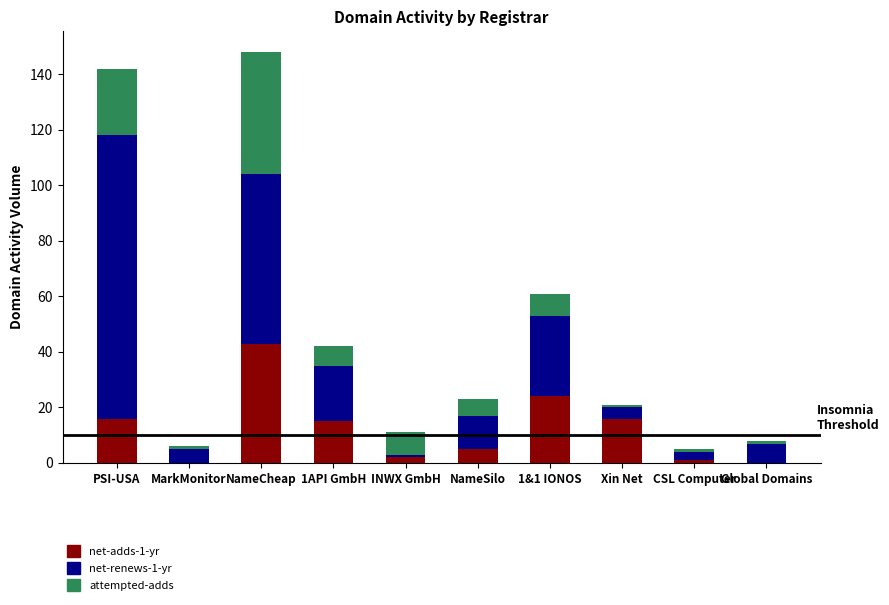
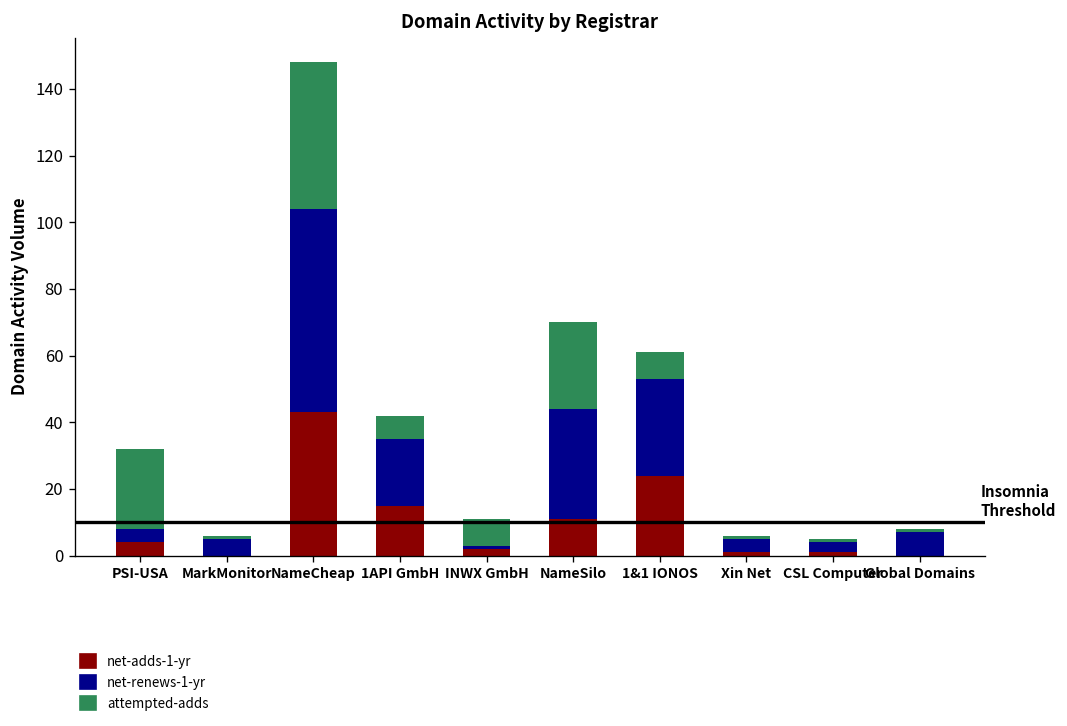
net-adds-1-yr, PSI-USA: 16 -> 4
net-renews-1-yr, PSI-USA: 102 -> 4
net-adds-1-yr, NameSilo: 5 -> 11
net-renews-1-yr, NameSilo: 12 -> 33
attempted-adds, NameSilo: 6 -> 26
net-adds-1-yr, Xin Net: 16 -> 1
